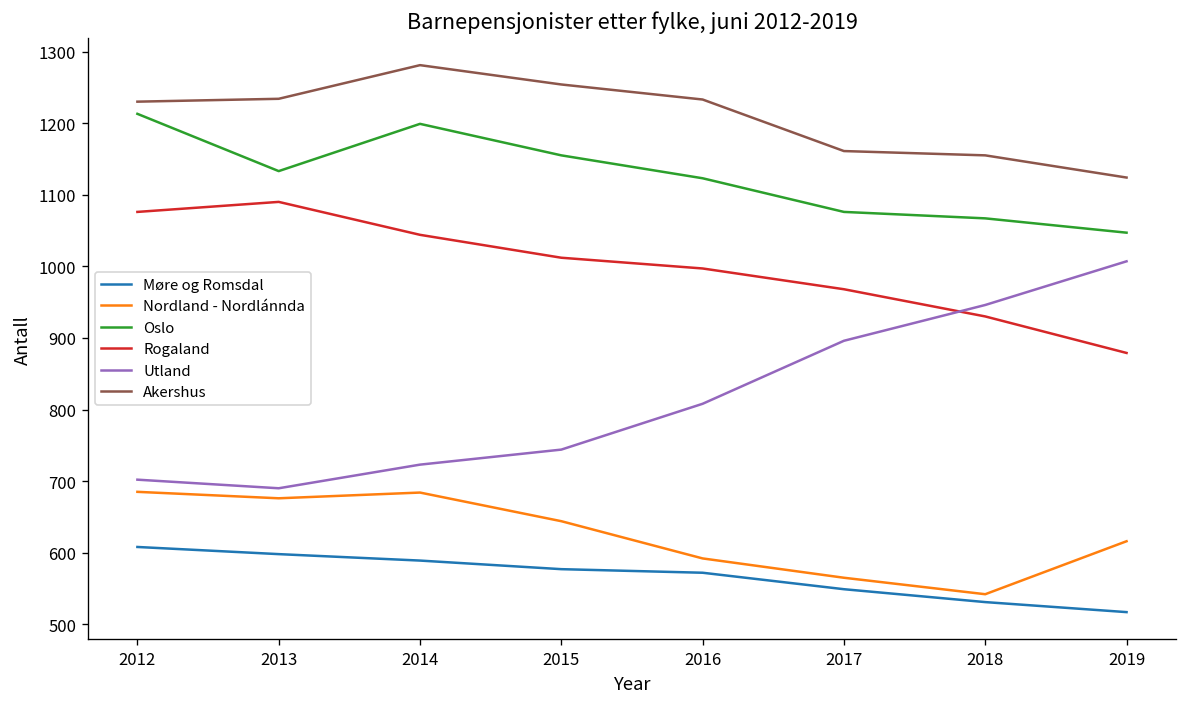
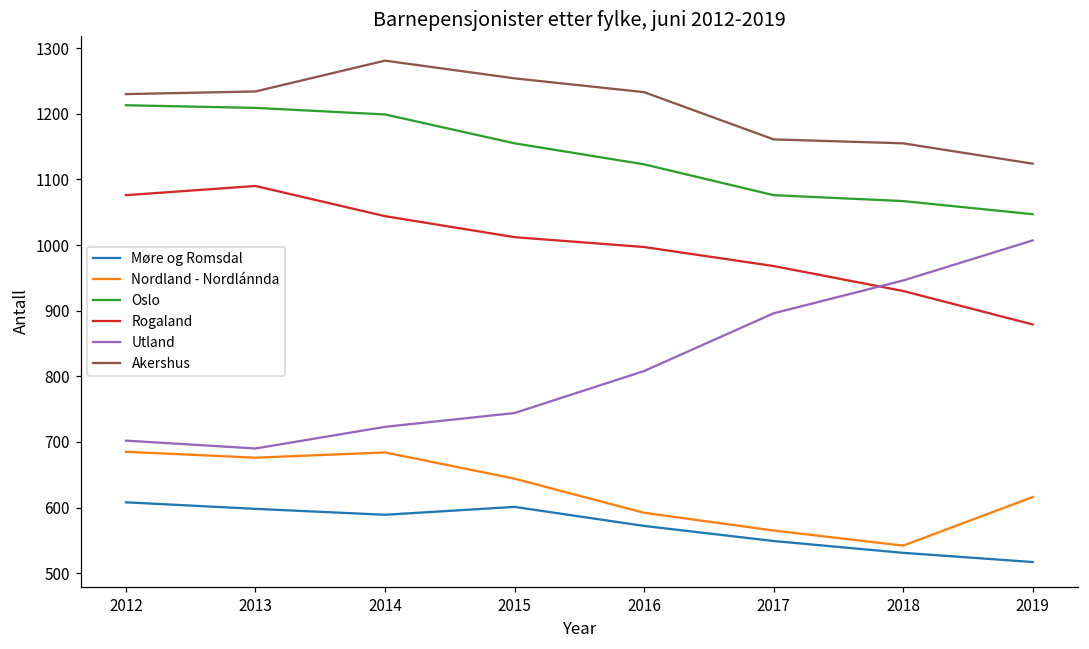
Oslo, 2013: 1130 -> 1210
Møre og Romsdal, 2015: 580 -> 600
